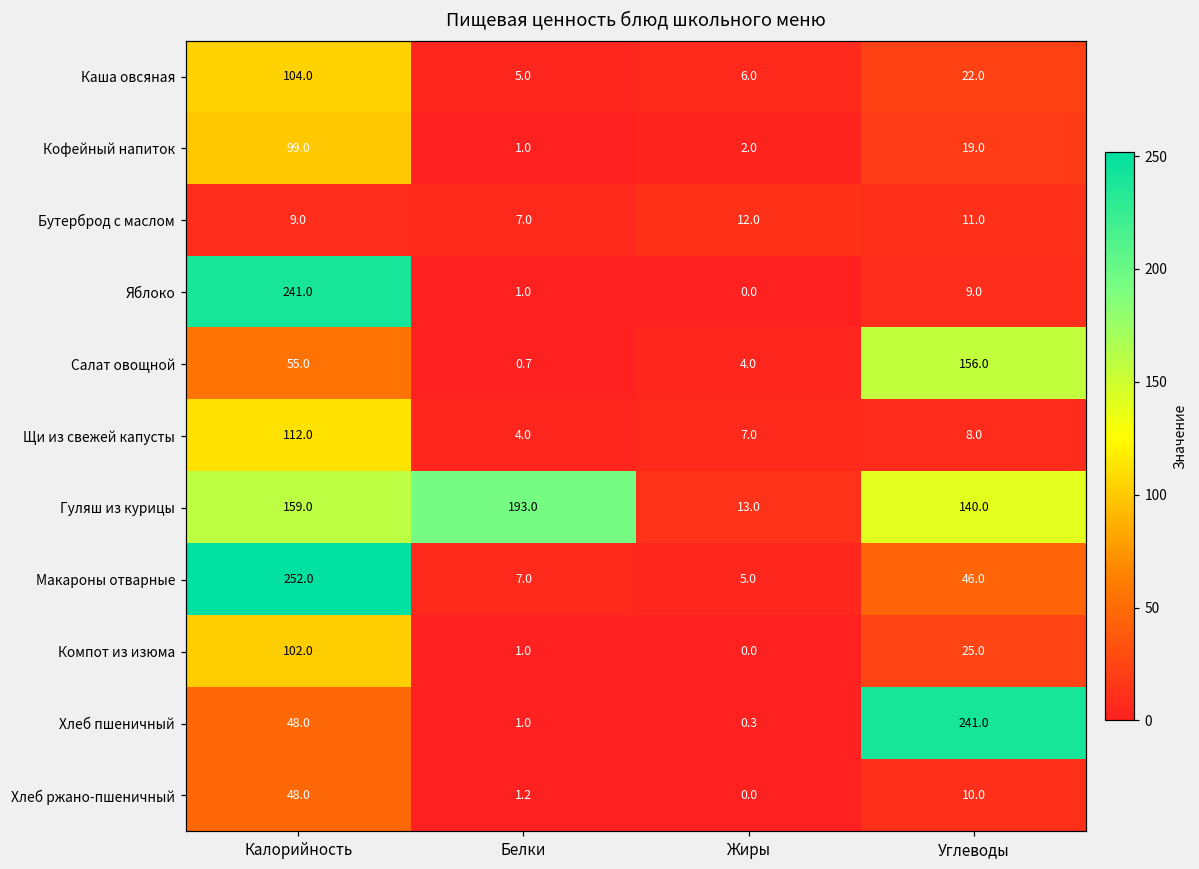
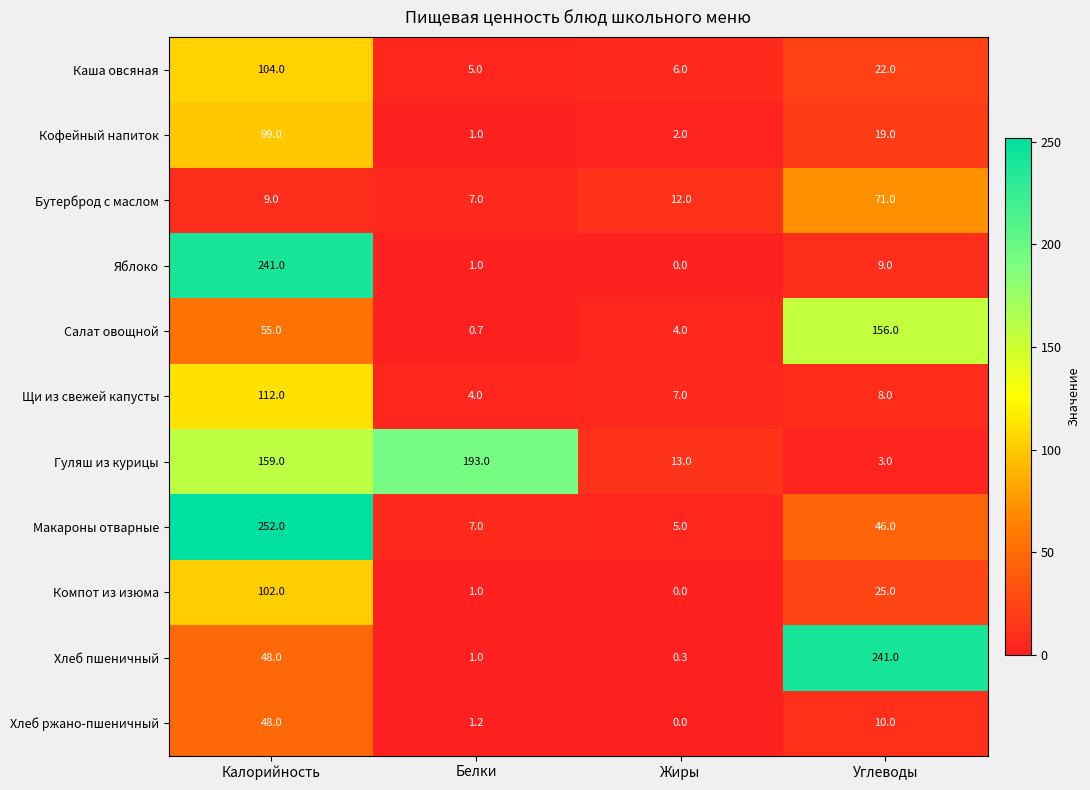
Бутерброд с маслом, Углеводы: 11.0 -> 71.0
Гуляш из курицы, Углеводы: 140.0 -> 3.0
